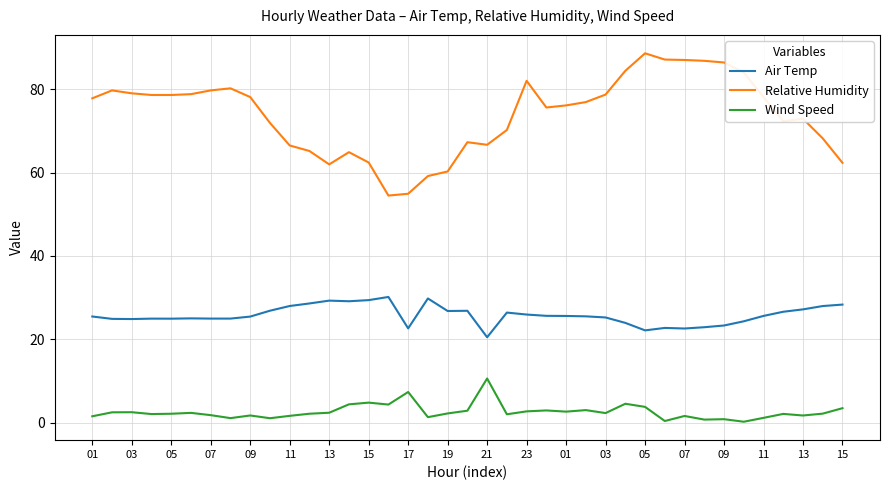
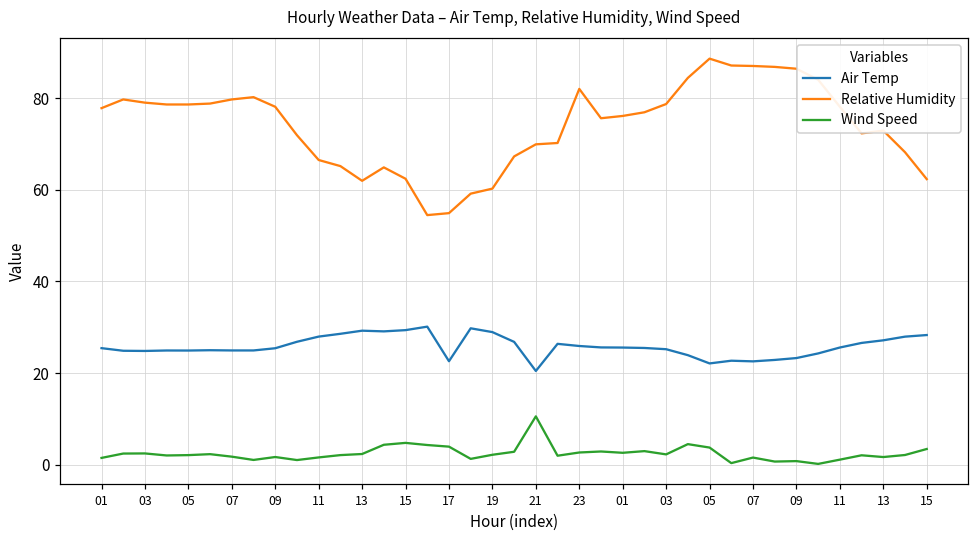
Wind Speed, 17: 7 -> 4
Air Temp, 19: 27 -> 29
Relative Humidity, 21: 67 -> 70
